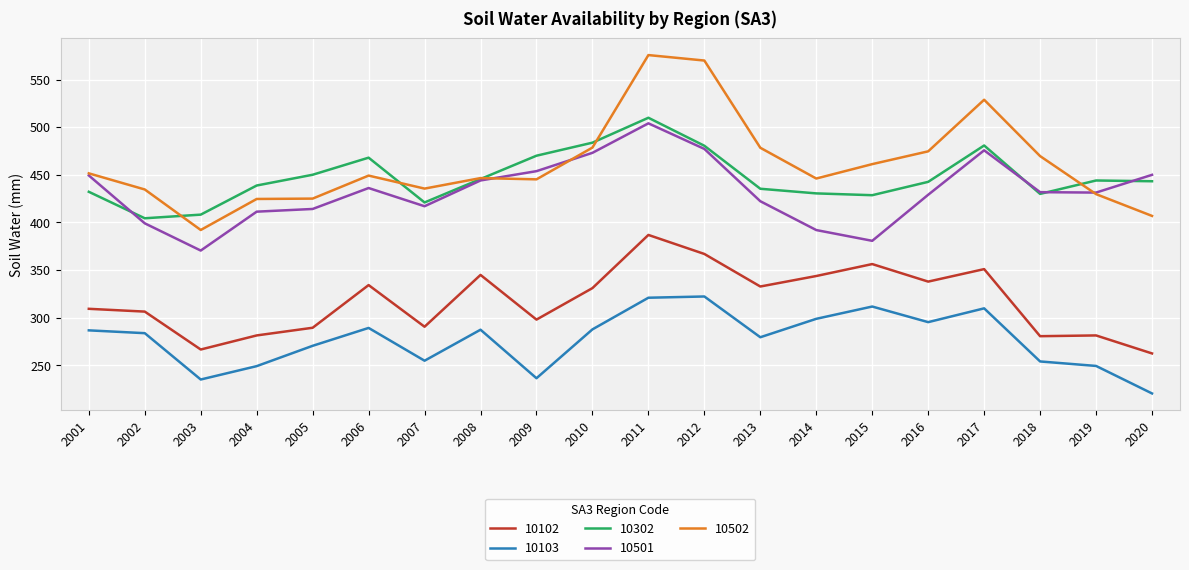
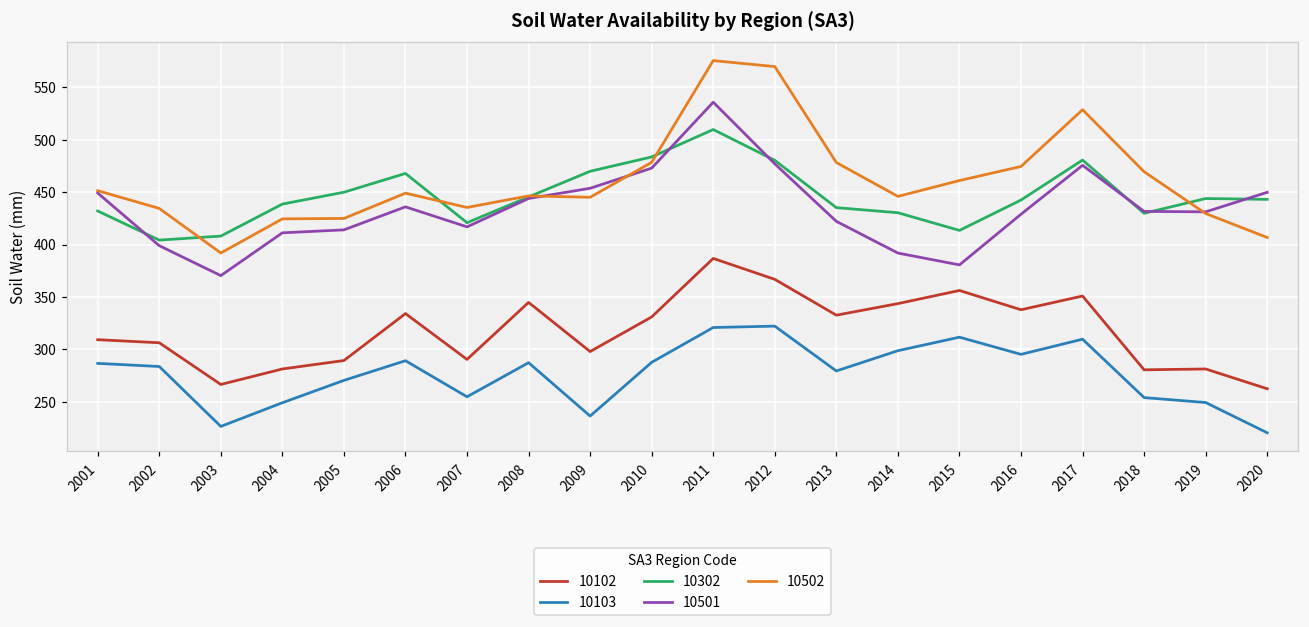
10103, 2003: 240 -> 230
10501, 2011: 500 -> 540
10302, 2015: 430 -> 410
